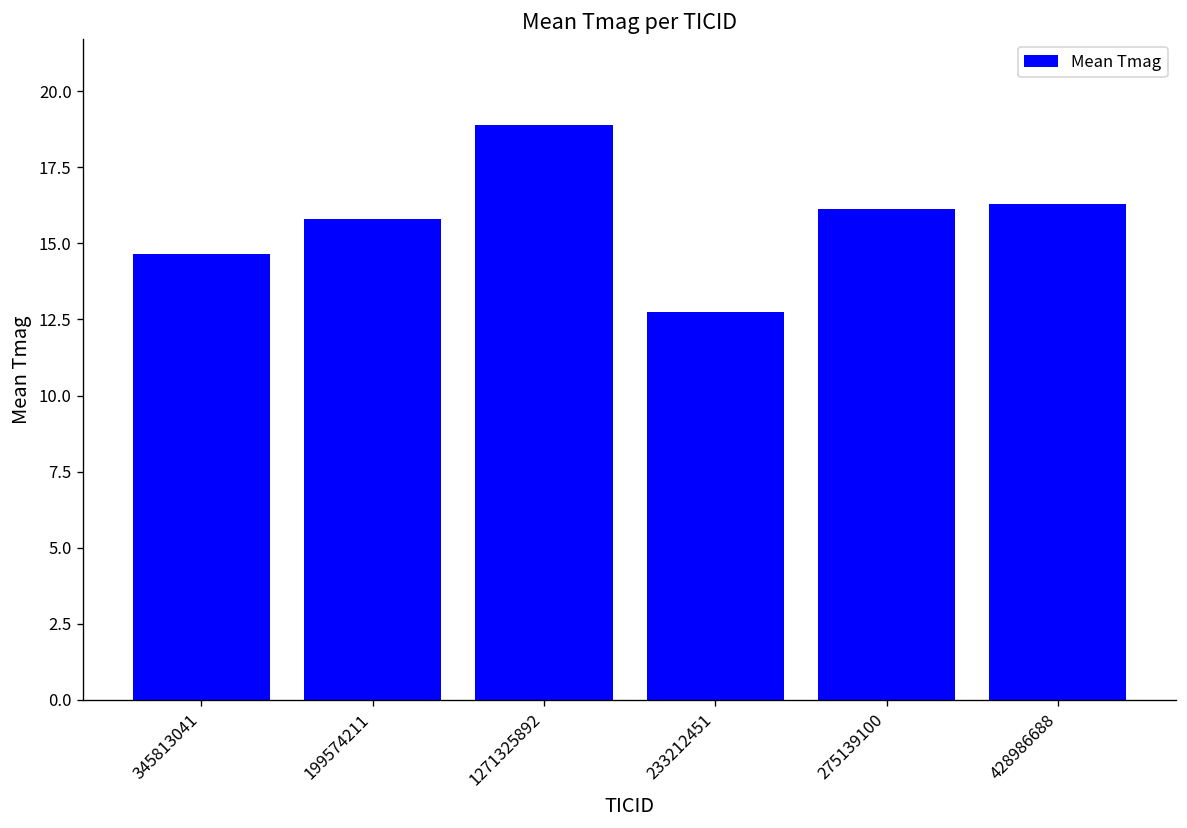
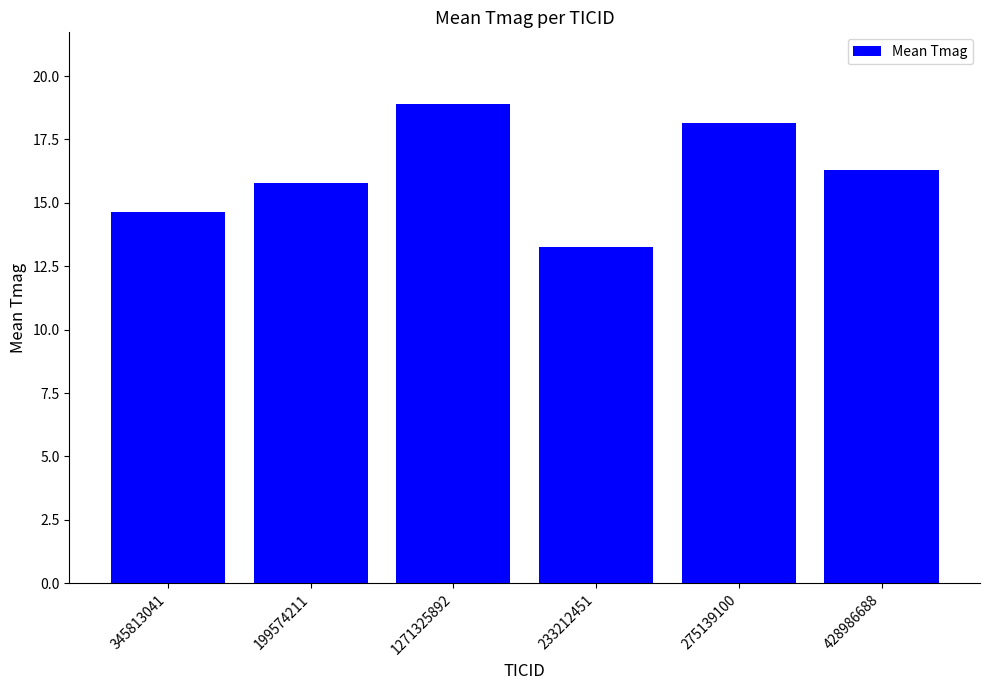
233212451: 12.7 -> 13.3
275139100: 16.1 -> 18.2
